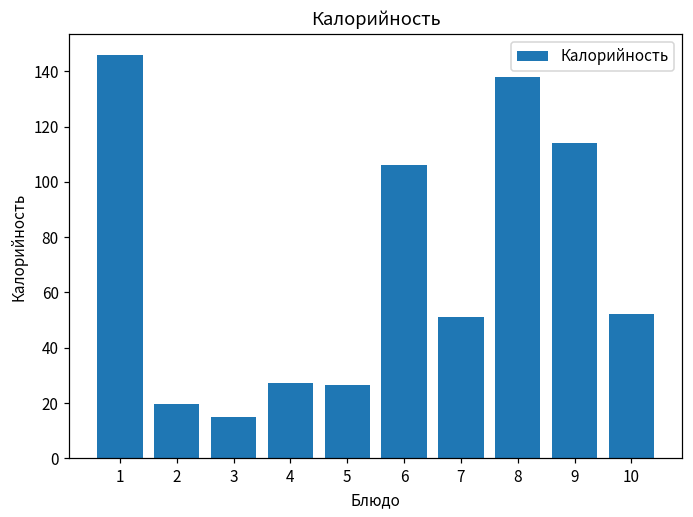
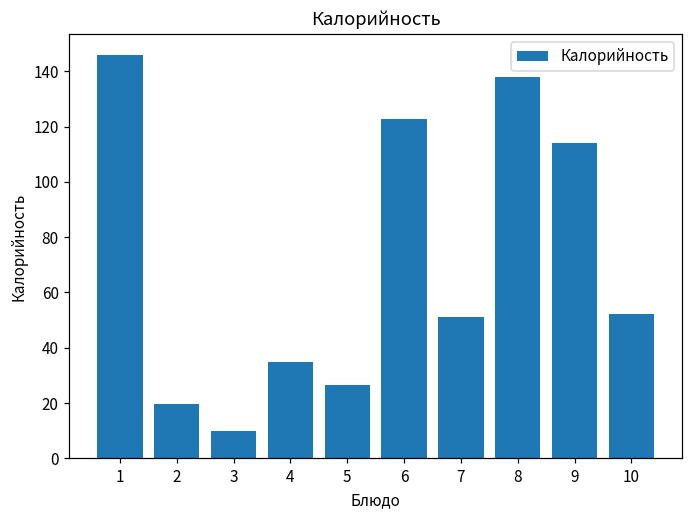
3: 15 -> 10
4: 27 -> 35
6: 106 -> 123
